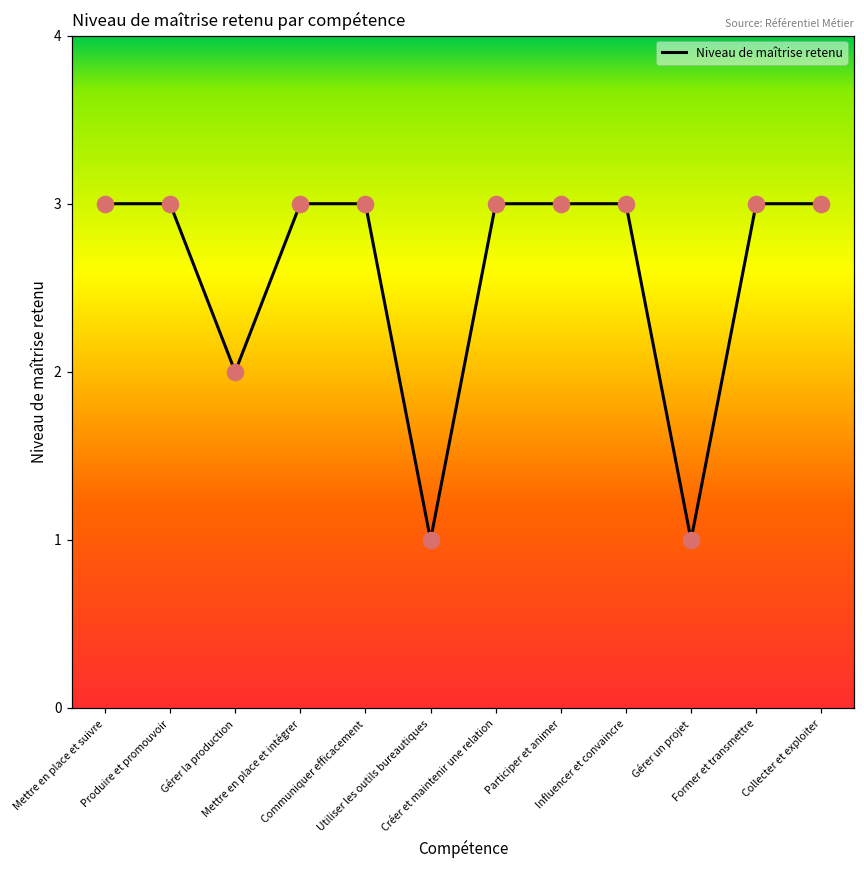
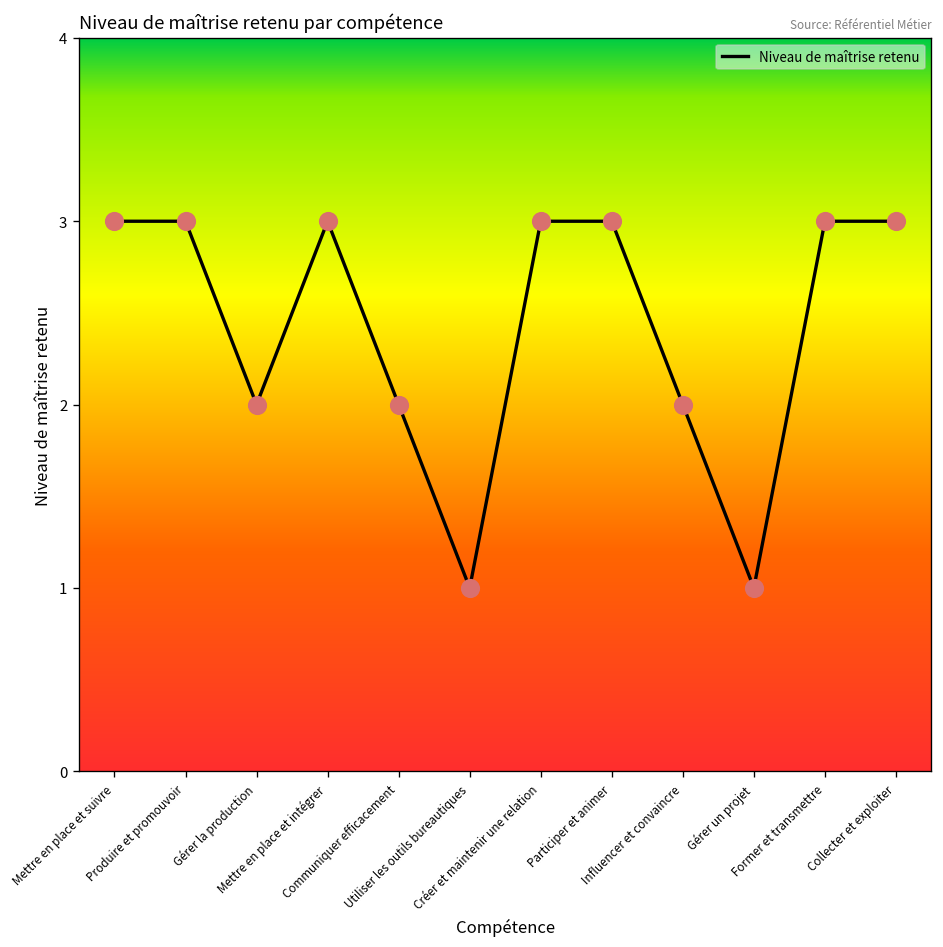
Communiquer efficacement: 3 -> 2
Influencer et convaincre: 3 -> 2
